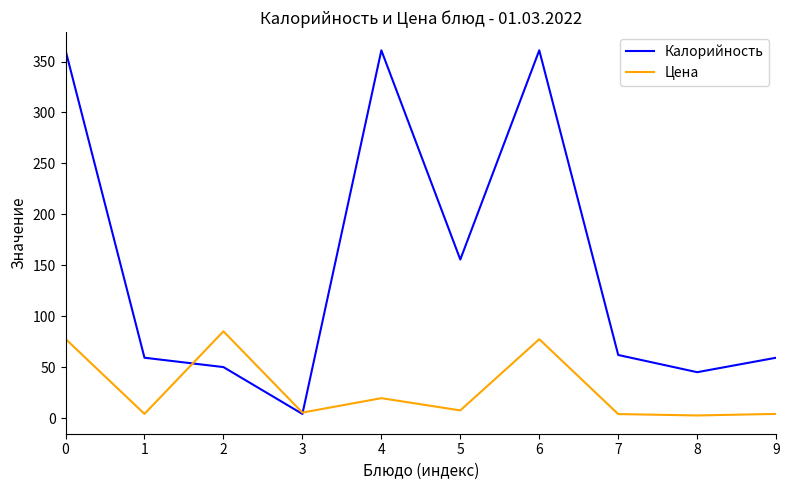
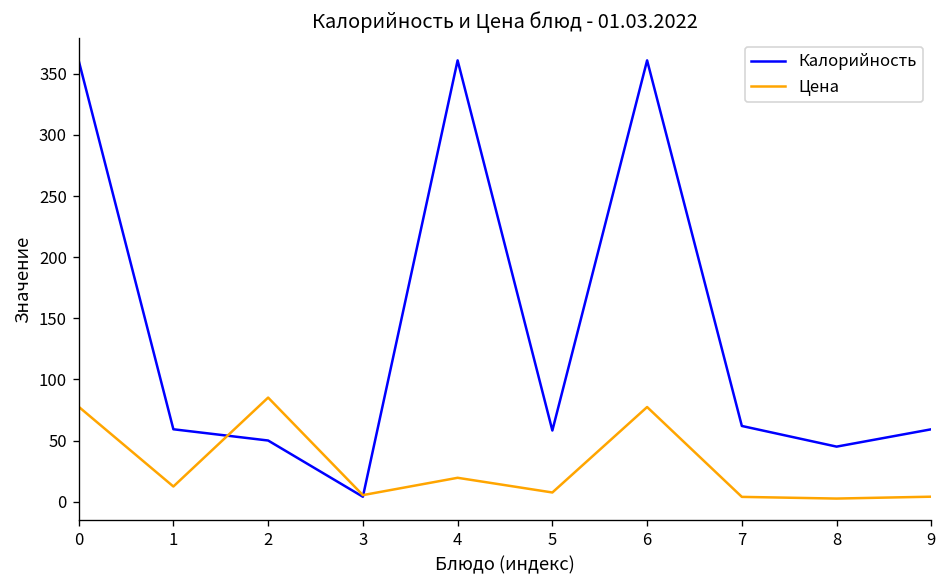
Цена, 1: 4 -> 12
Калорийность, 5: 156 -> 58
